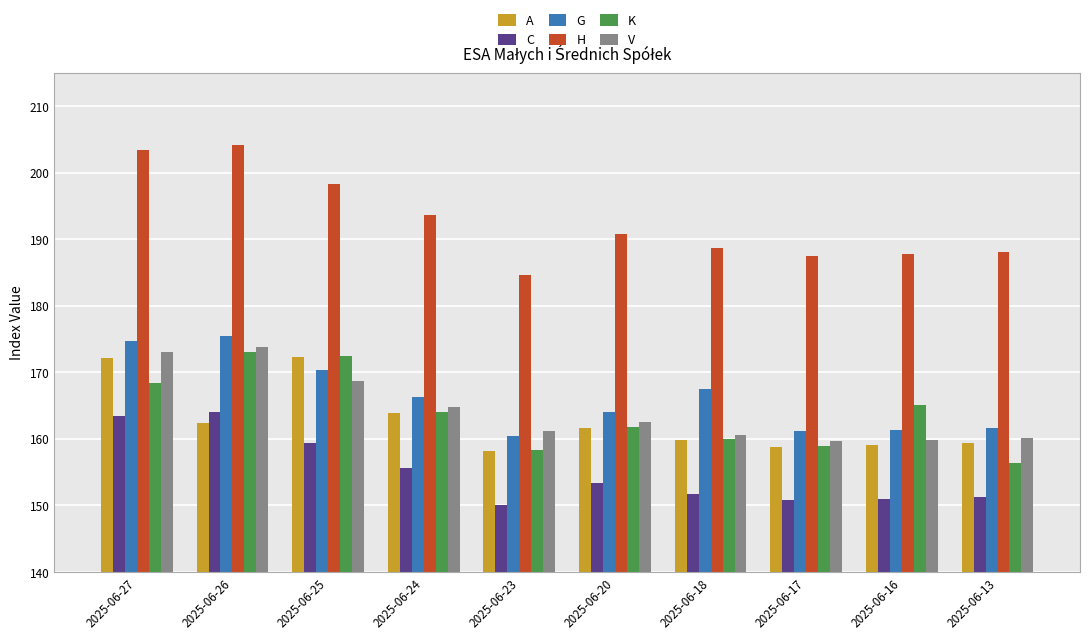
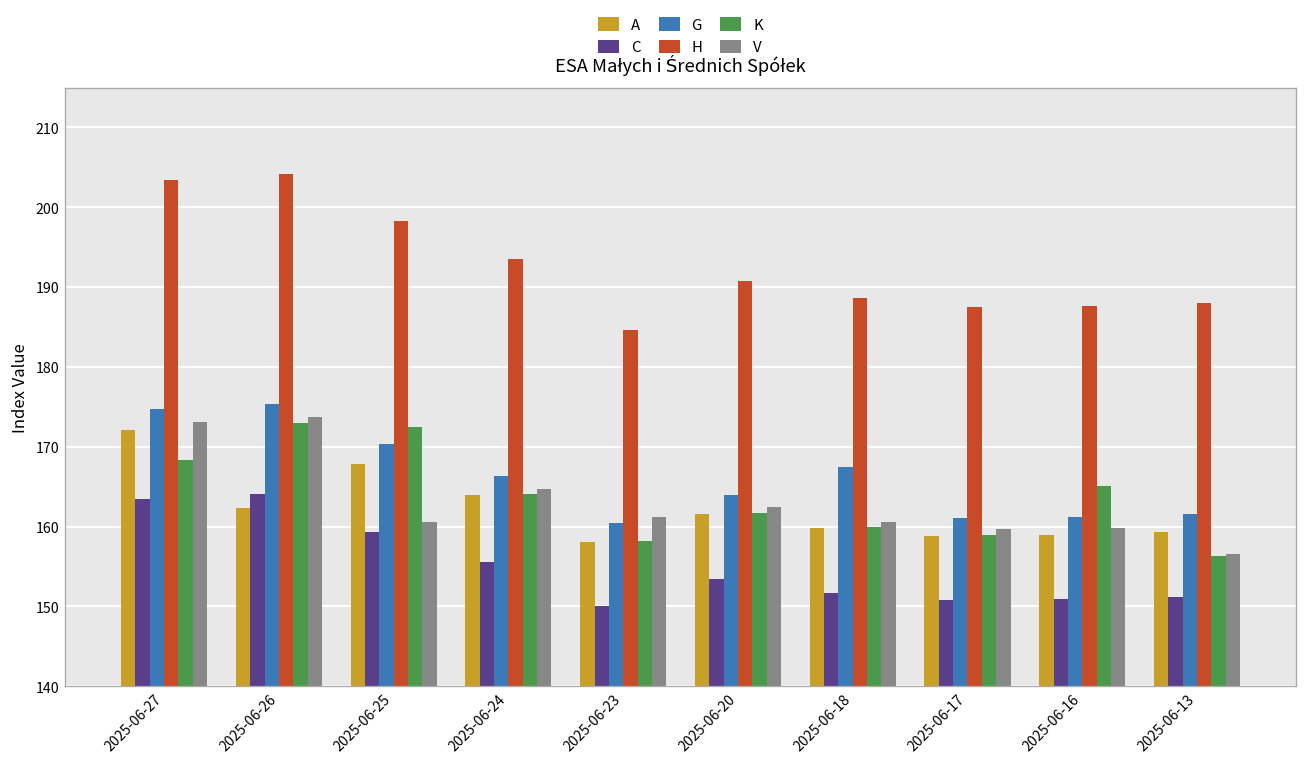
A, 2025-06-25: 172 -> 168
V, 2025-06-25: 169 -> 161
V, 2025-06-13: 160 -> 157
